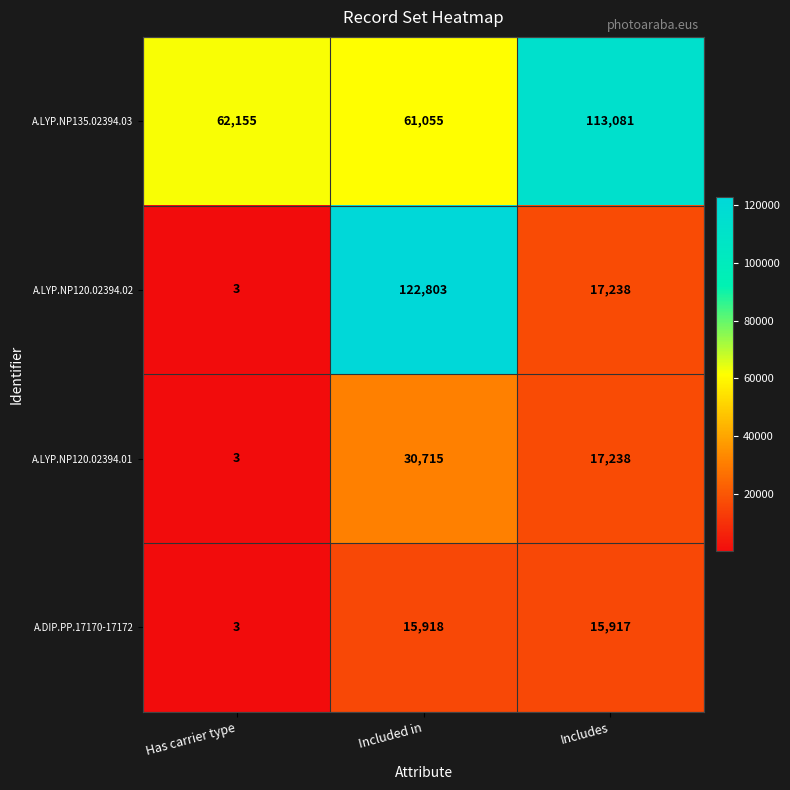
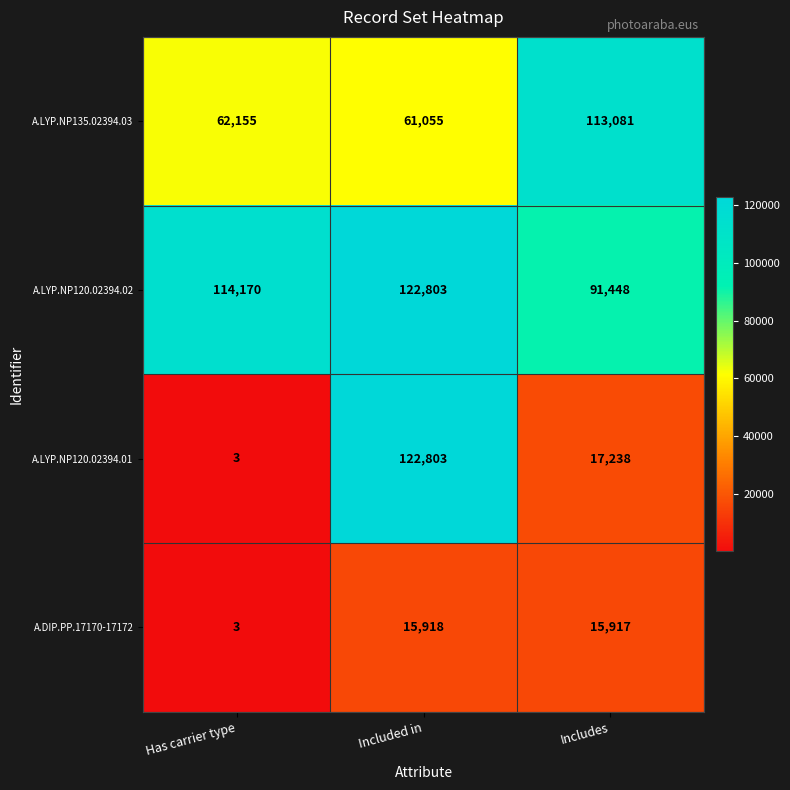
A.LYP.NP120.02394.02, Has carrier type: 3 -> 114,170
A.LYP.NP120.02394.02, Includes: 17,238 -> 91,448
A.LYP.NP120.02394.01, Included in: 30,715 -> 122,803
